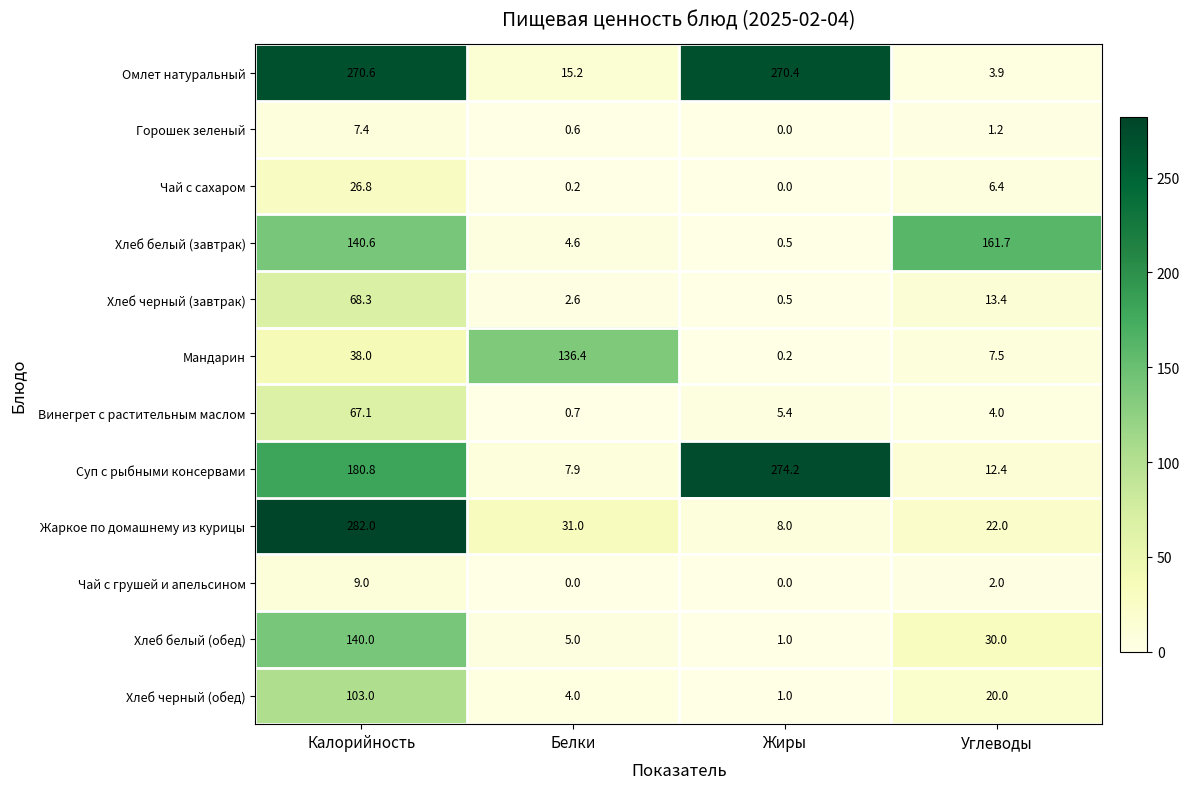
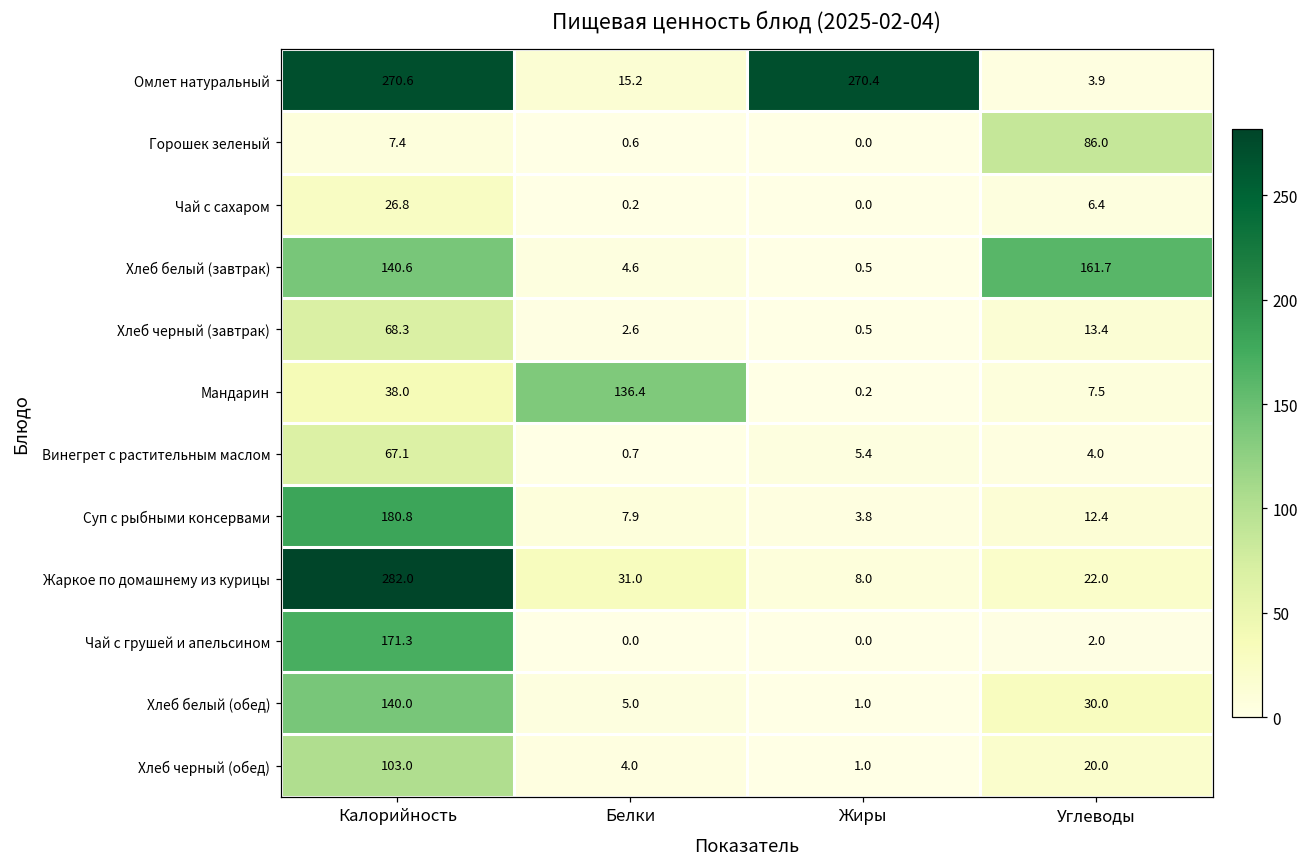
Горошек зеленый, Углеводы: 1.2 -> 86.0
Суп с рыбными консервами, Жиры: 274.2 -> 3.8
Чай с грушей и апельсином, Калорийность: 9.0 -> 171.3
